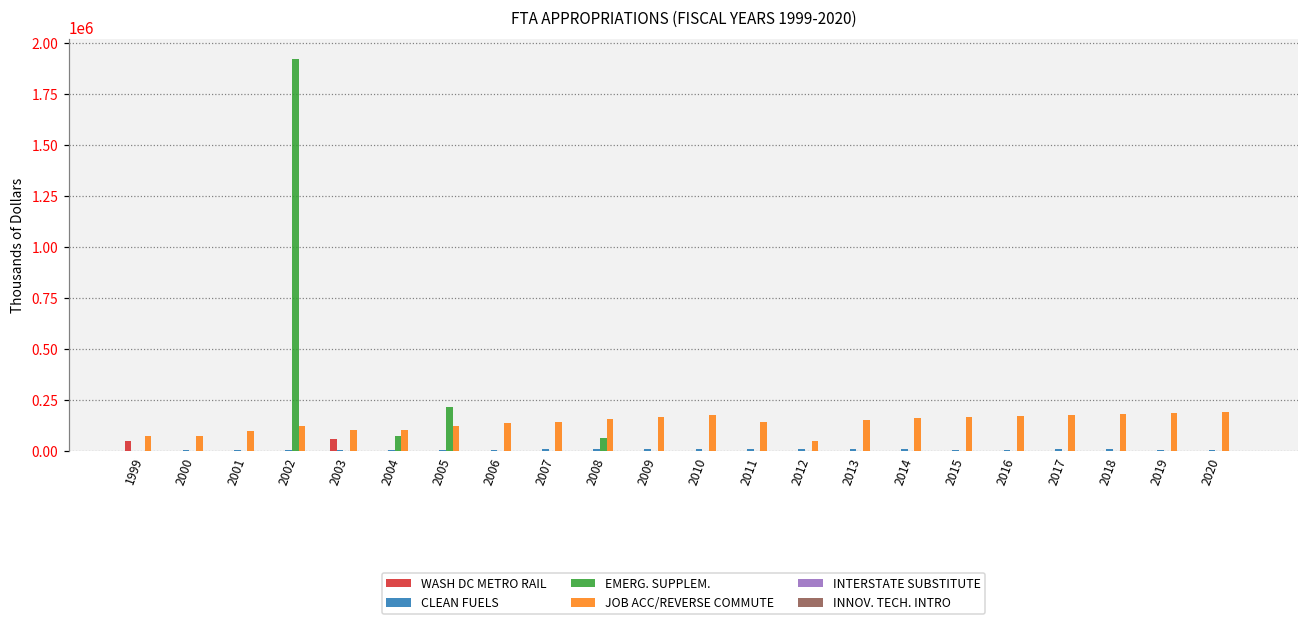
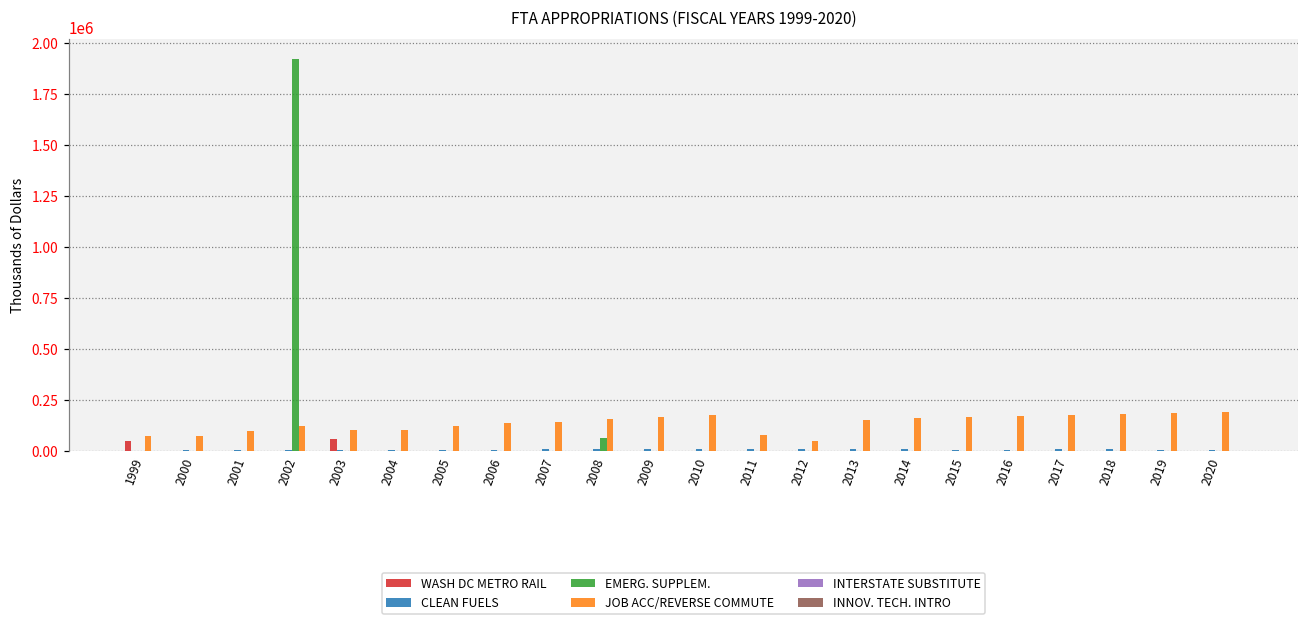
EMERG. SUPPLEM., 2004: 70000 -> 0
EMERG. SUPPLEM., 2005: 220000 -> 0
JOB ACC/REVERSE COMMUTE, 2011: 140000 -> 80000
